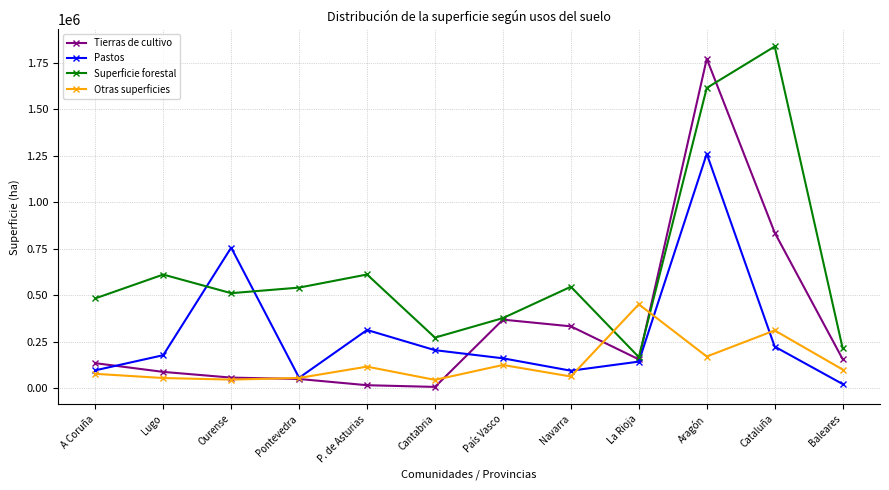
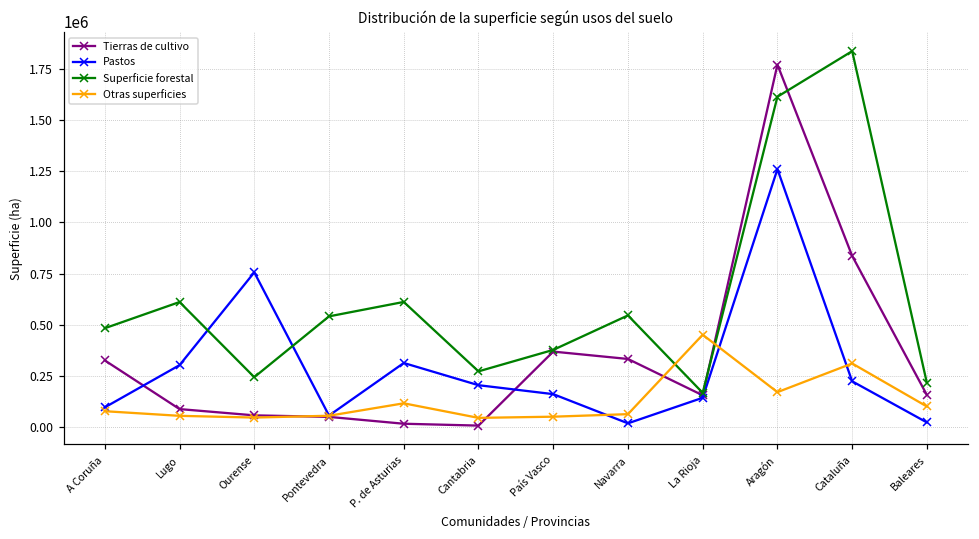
Tierras de cultivo, A Coruña: 140000 -> 330000
Pastos, Lugo: 180000 -> 300000
Superficie forestal, Ourense: 510000 -> 240000
Otras superficies, País Vasco: 130000 -> 50000
Pastos, Navarra: 100000 -> 20000
